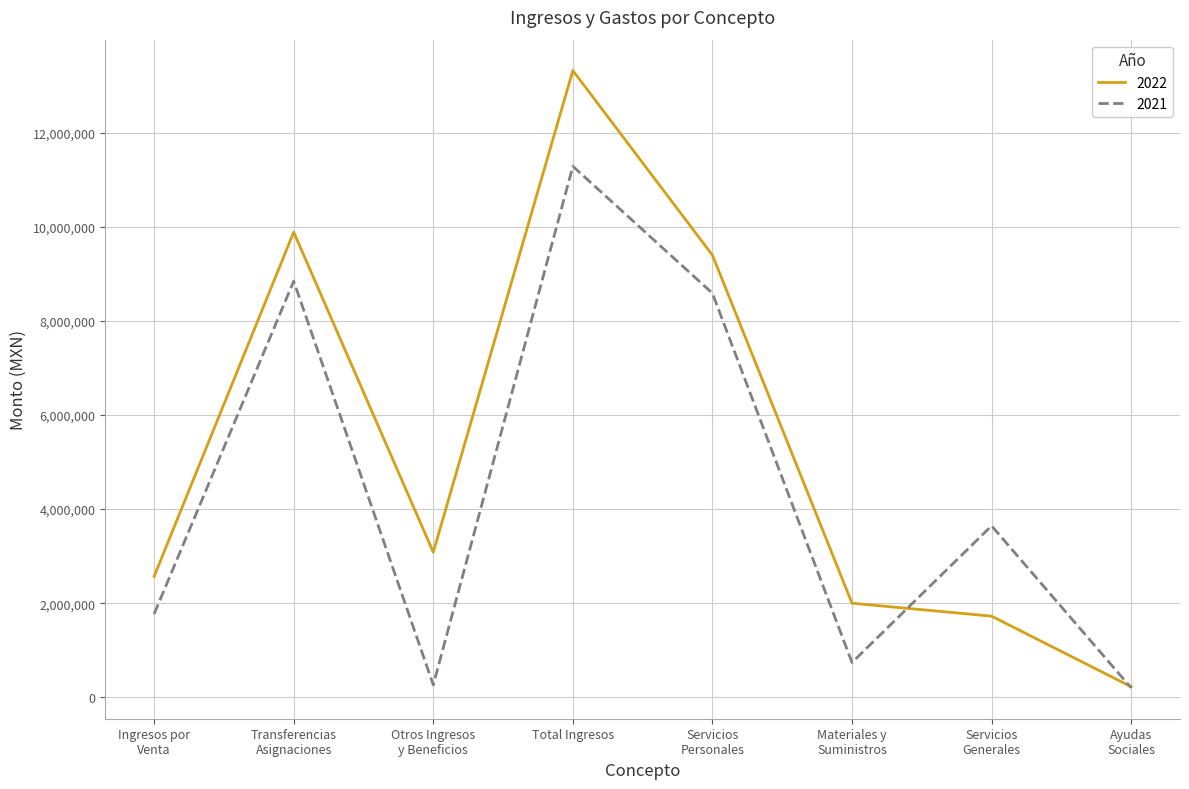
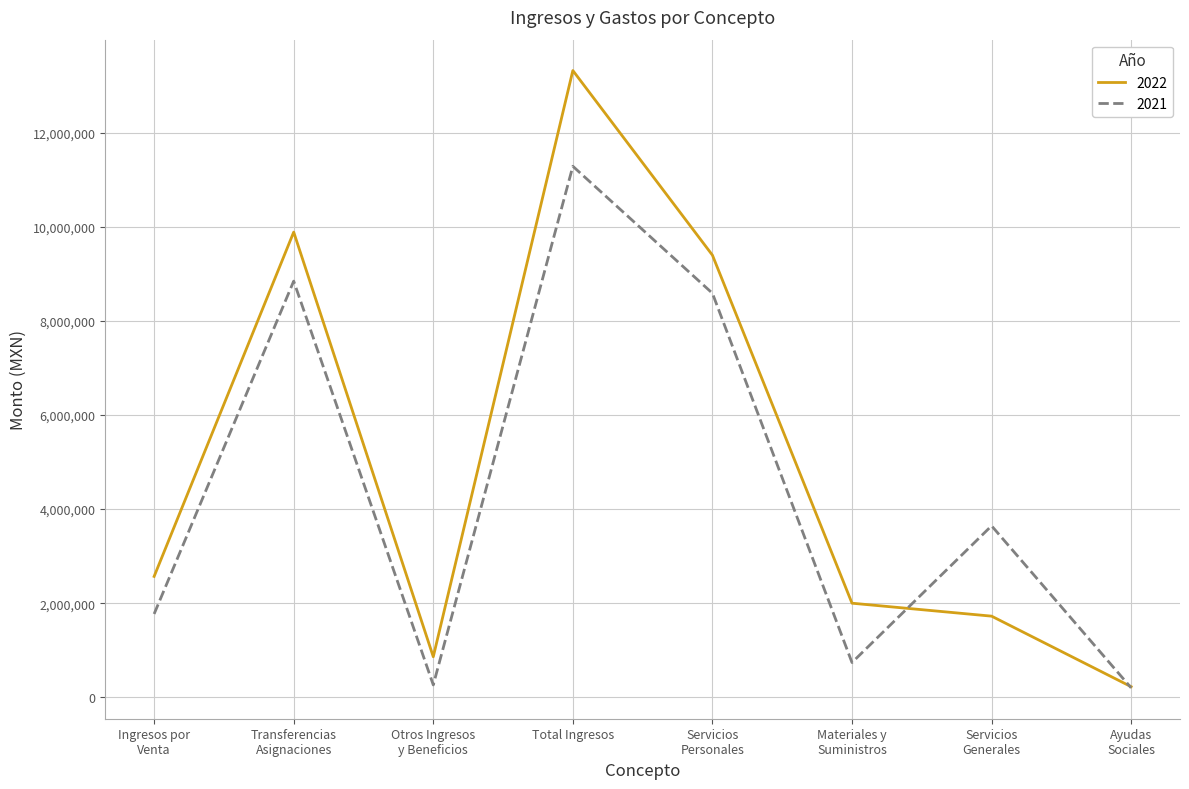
2022, Otros Ingresos y Beneficios: 3,100,000 -> 900,000
